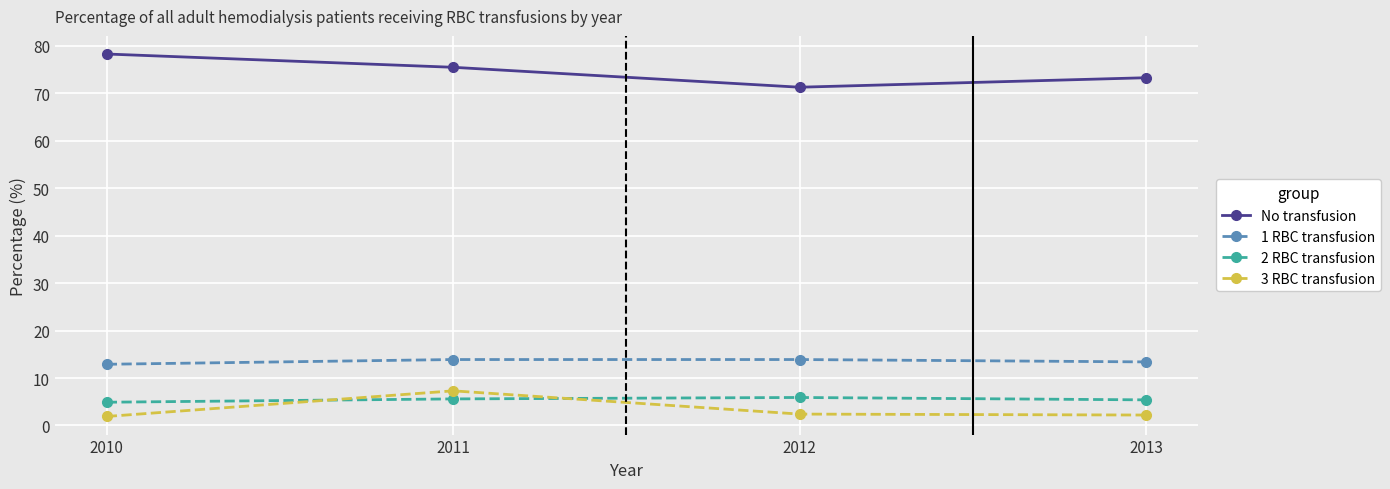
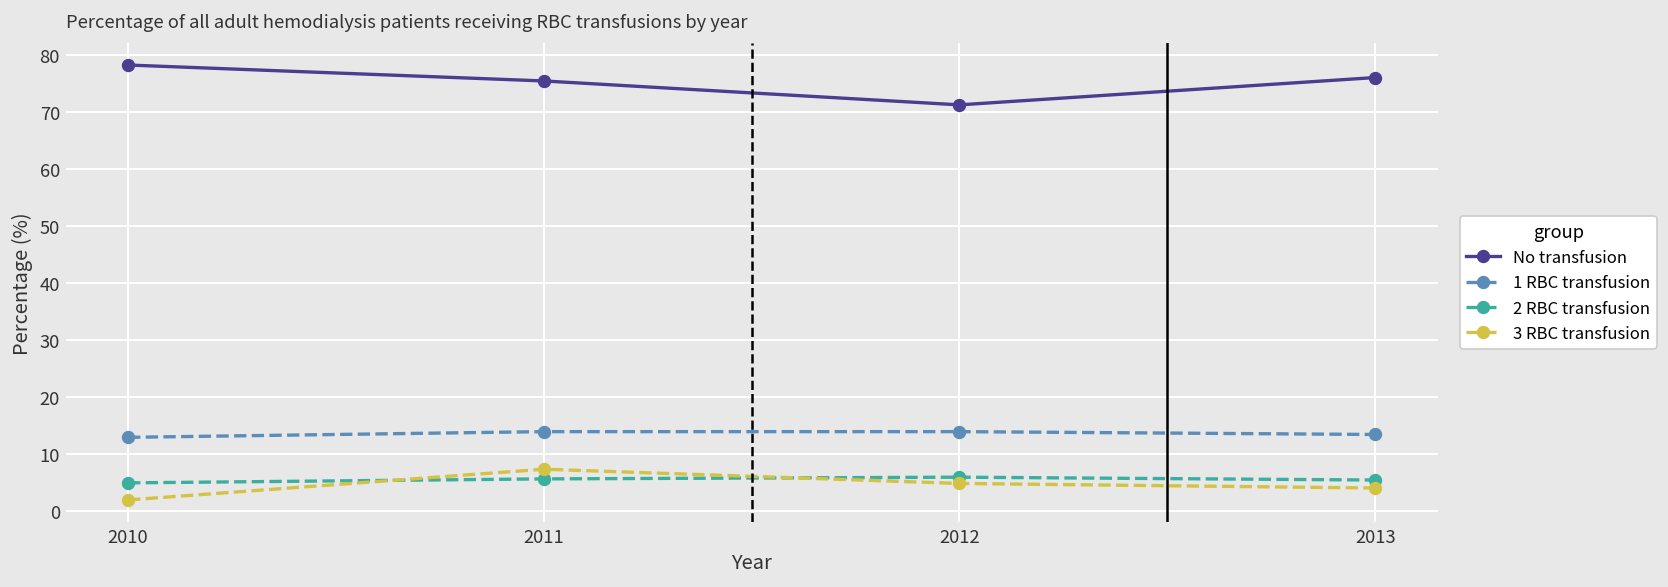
3 RBC transfusion, 2012: 2 -> 5
No transfusion, 2013: 73 -> 76
3 RBC transfusion, 2013: 2 -> 4
